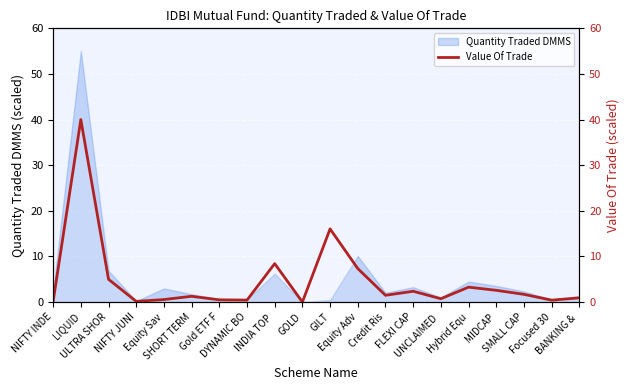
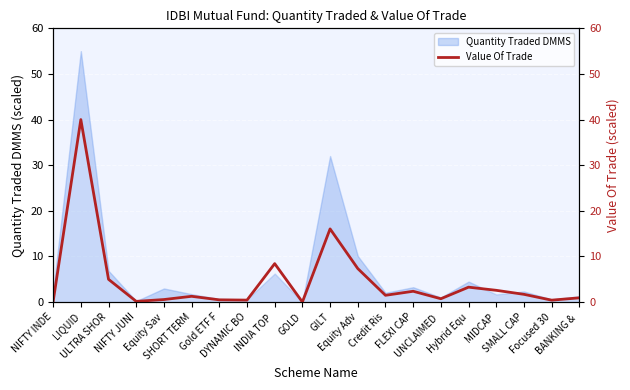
Quantity Traded DMMS, GILT: 0 -> 32
Quantity Traded DMMS, MIDCAP: 4 -> 2
